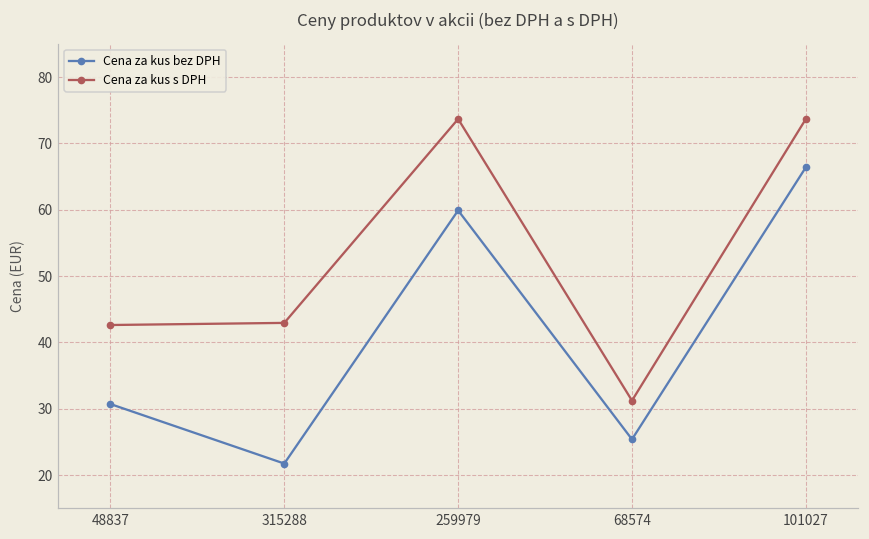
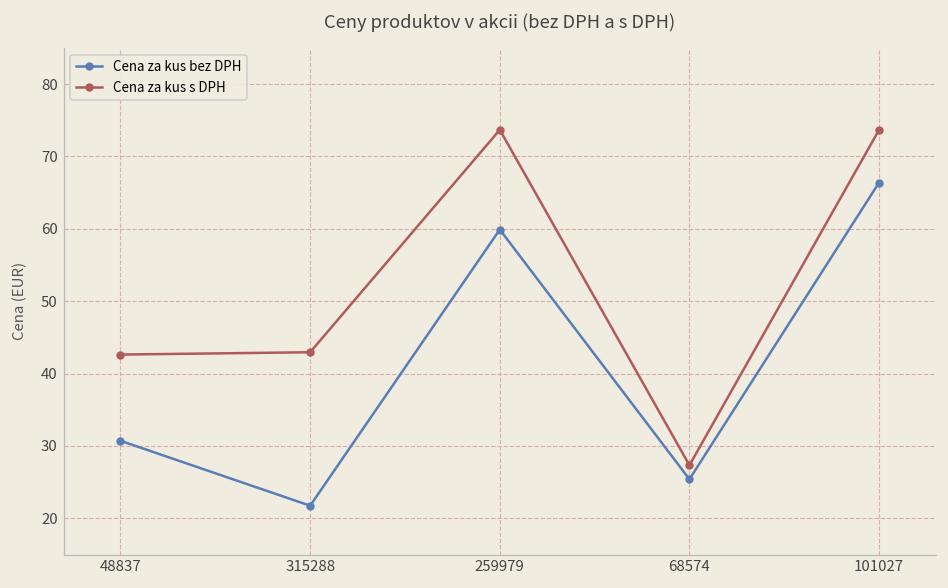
Cena za kus s DPH, 68574: 31 -> 27
